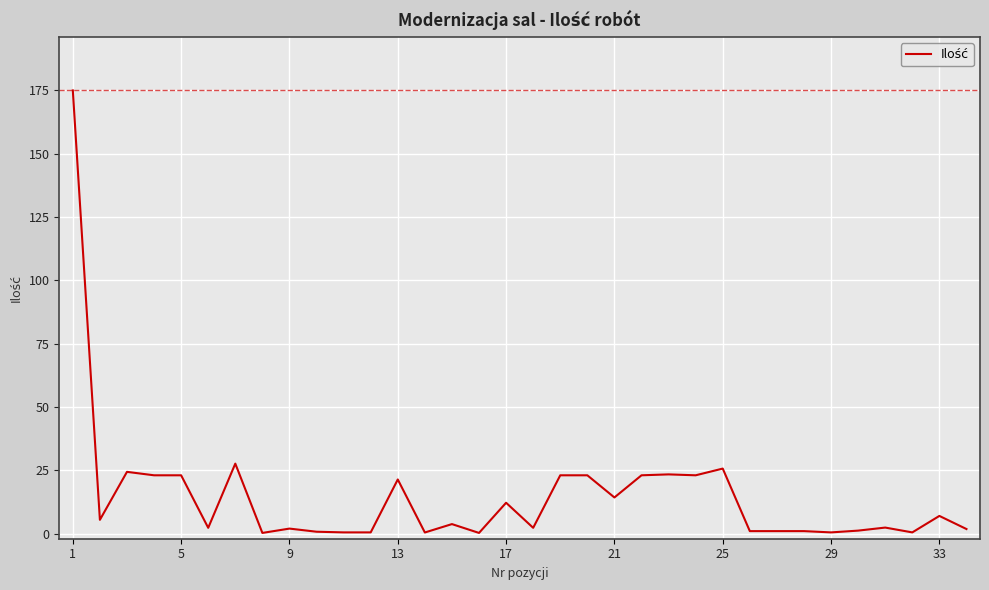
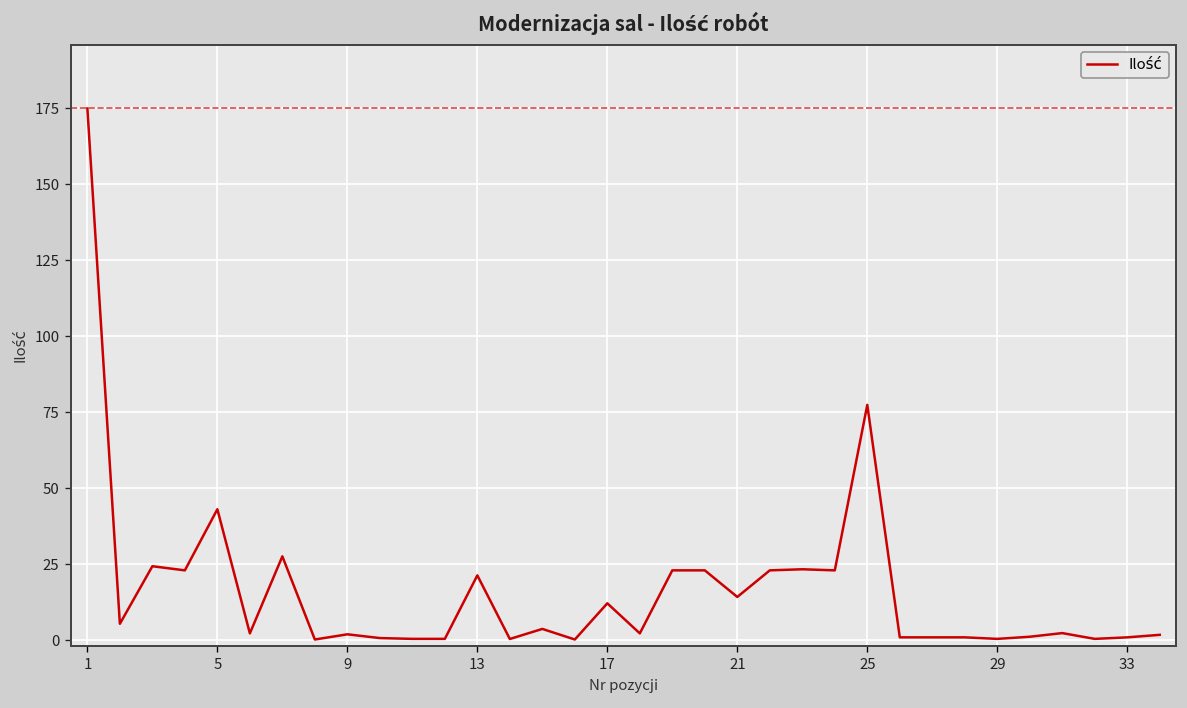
5: 23 -> 43
25: 26 -> 78
33: 7 -> 1
